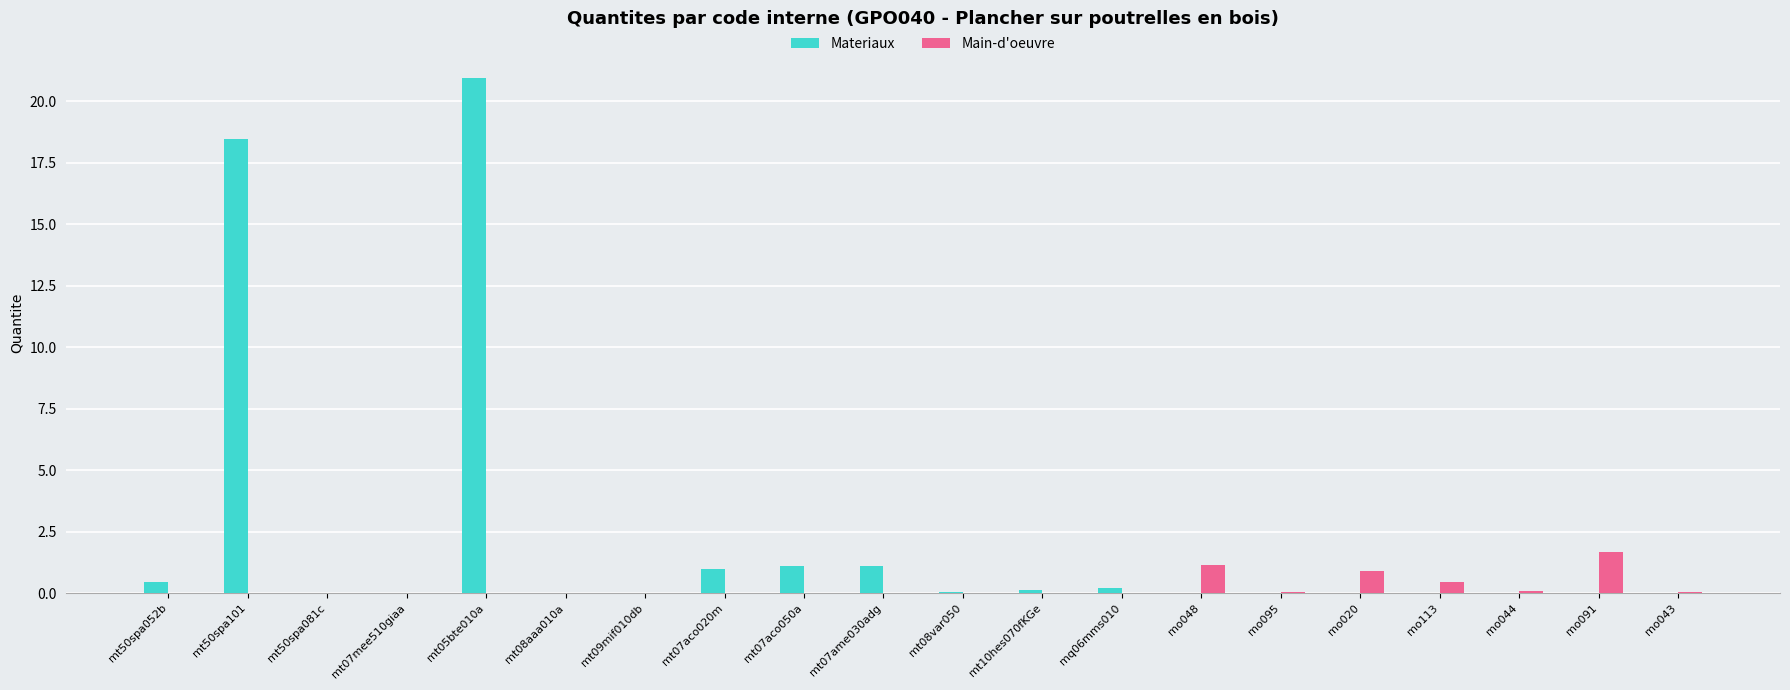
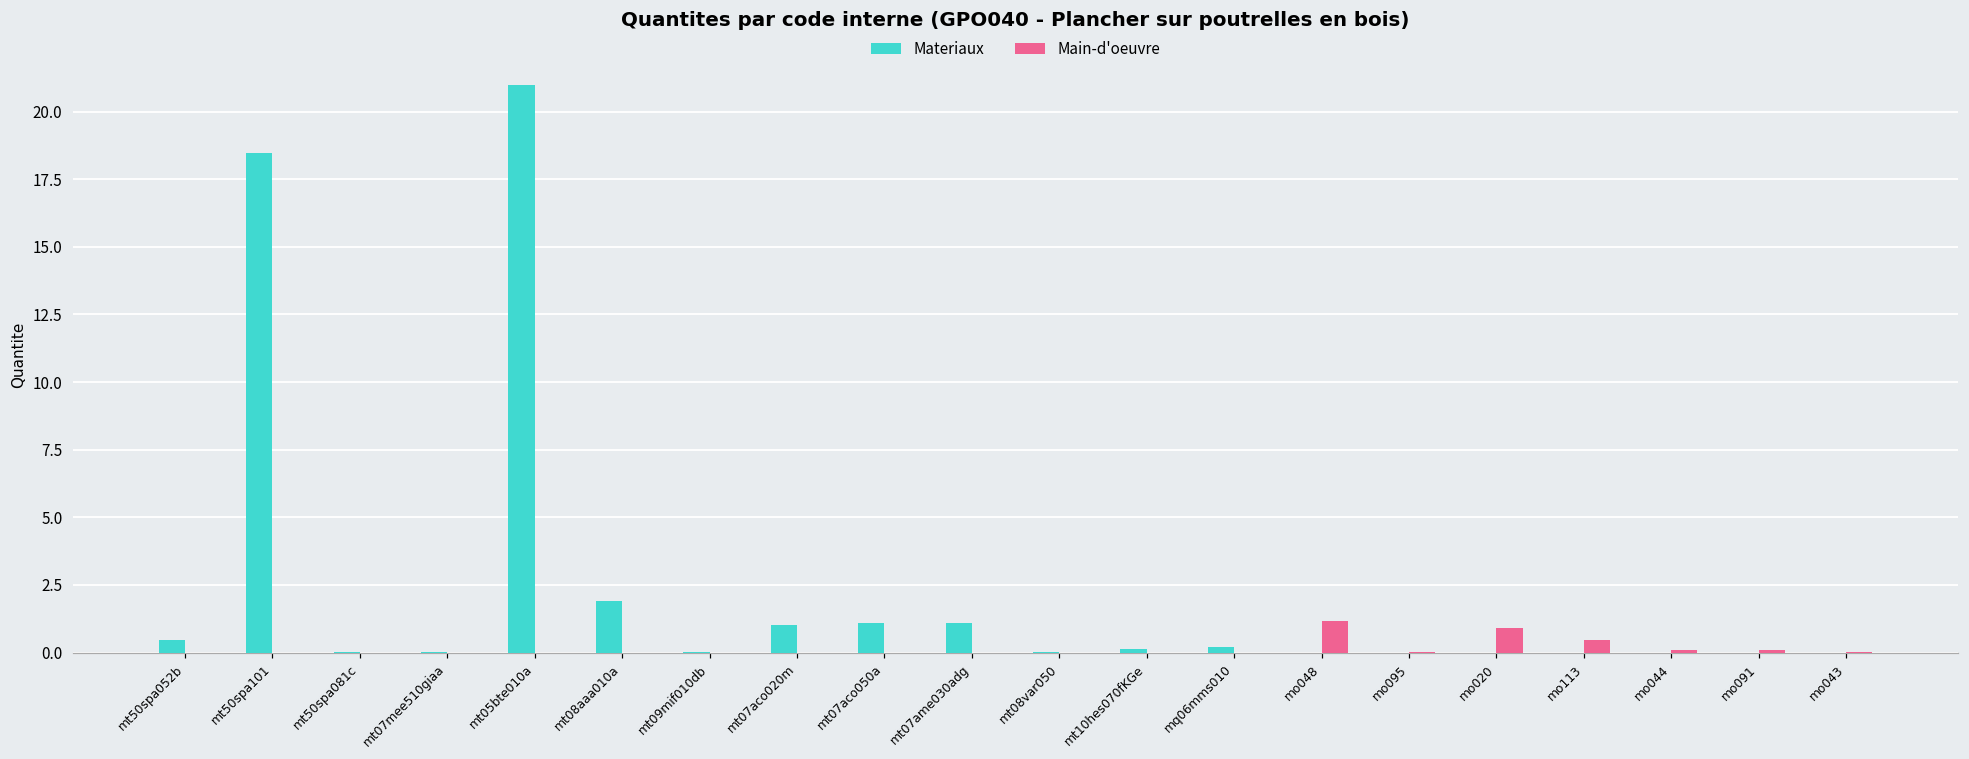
Materiaux, mt08aaa010a: 0.0 -> 1.9
Main-d'oeuvre, mo091: 1.7 -> 0.1
